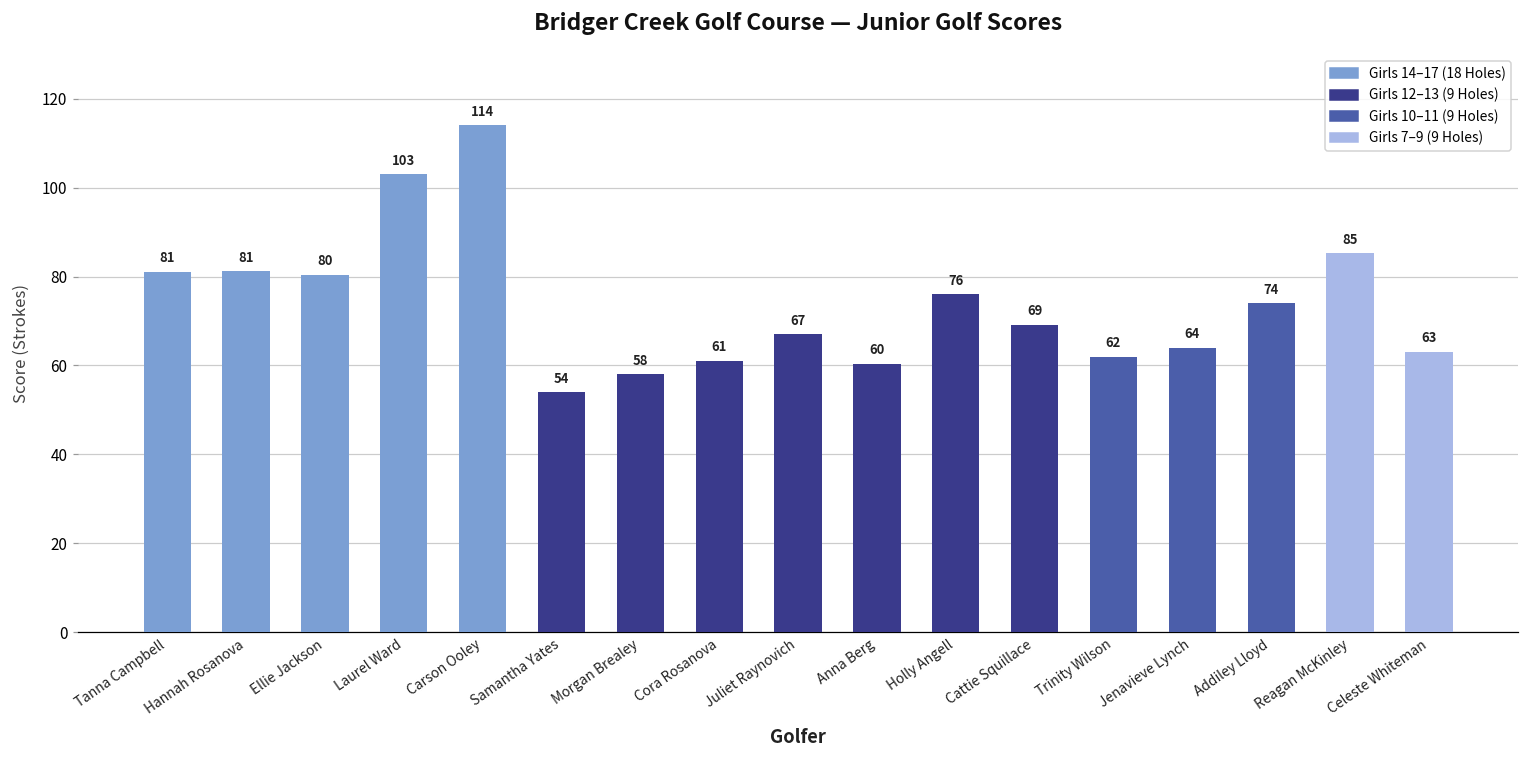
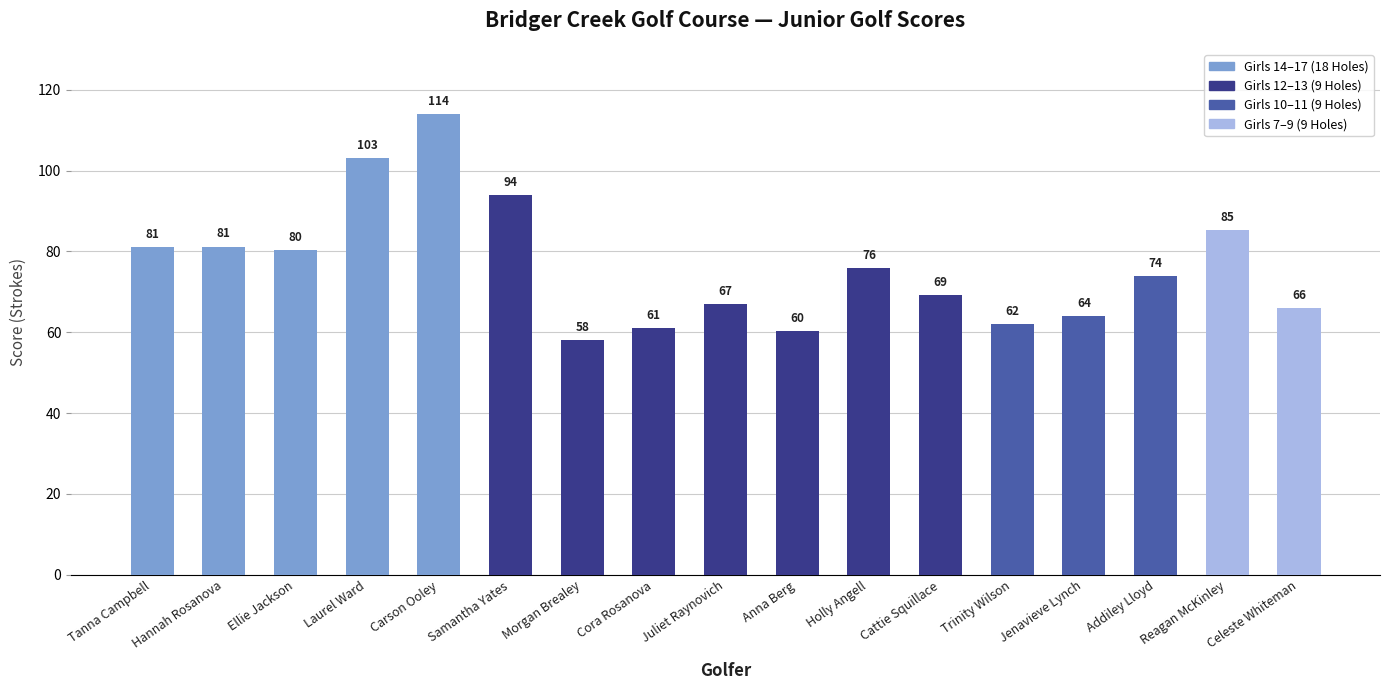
Samantha Yates: 54 -> 94
Celeste Whiteman: 63 -> 66
